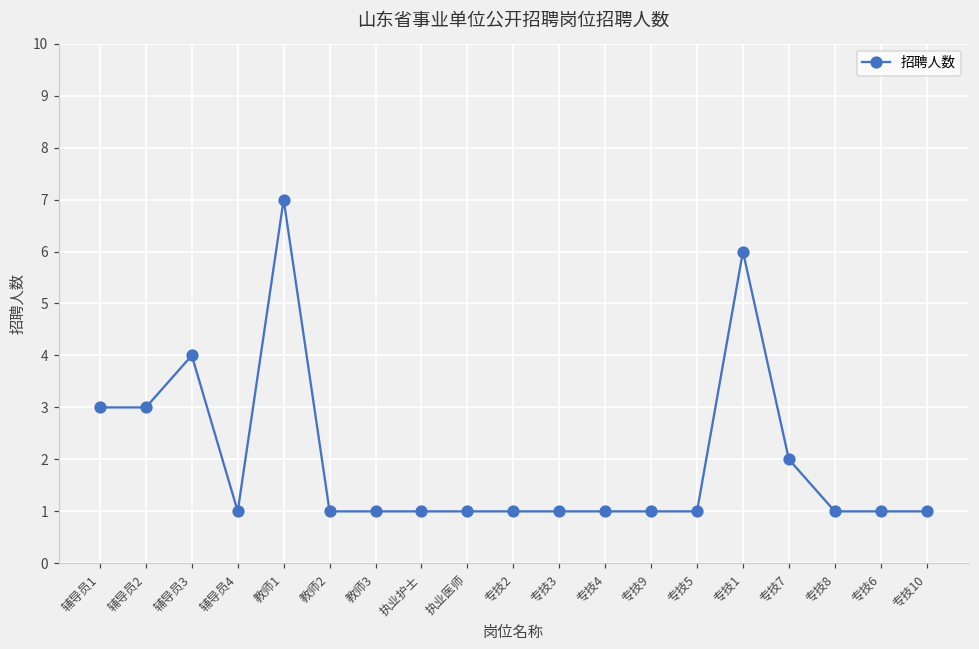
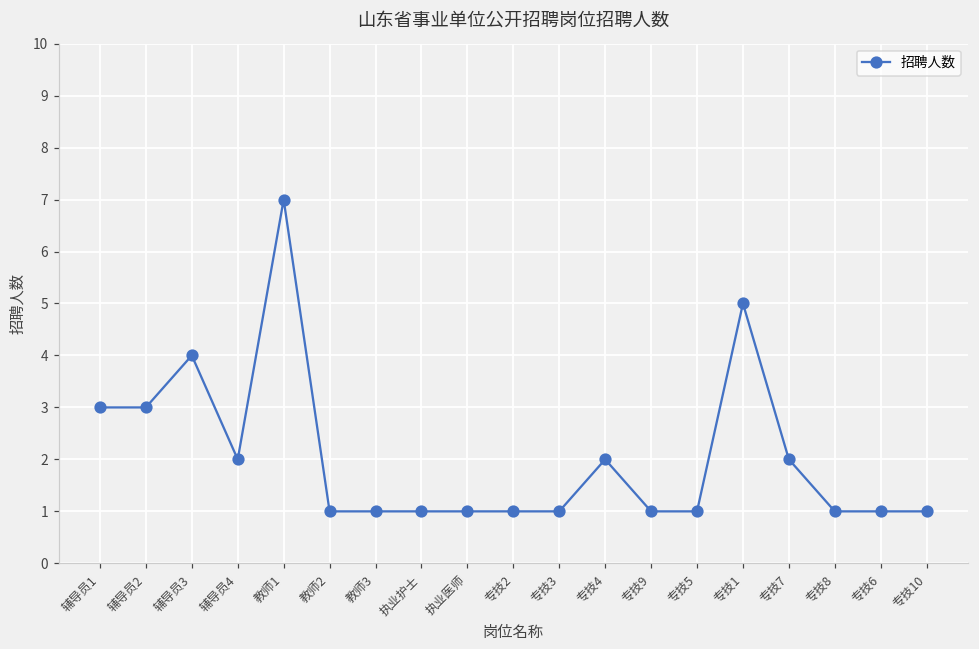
辅导员4: 1 -> 2
专技4: 1 -> 2
专技1: 6 -> 5
